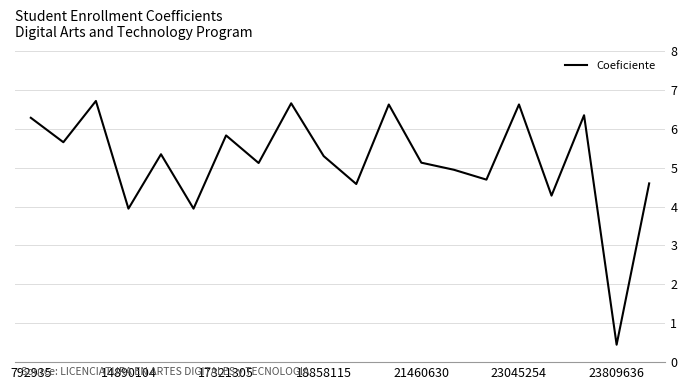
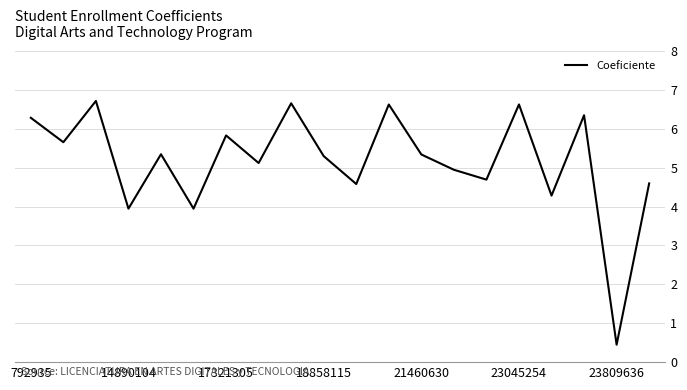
21460630: 5.1 -> 5.3
